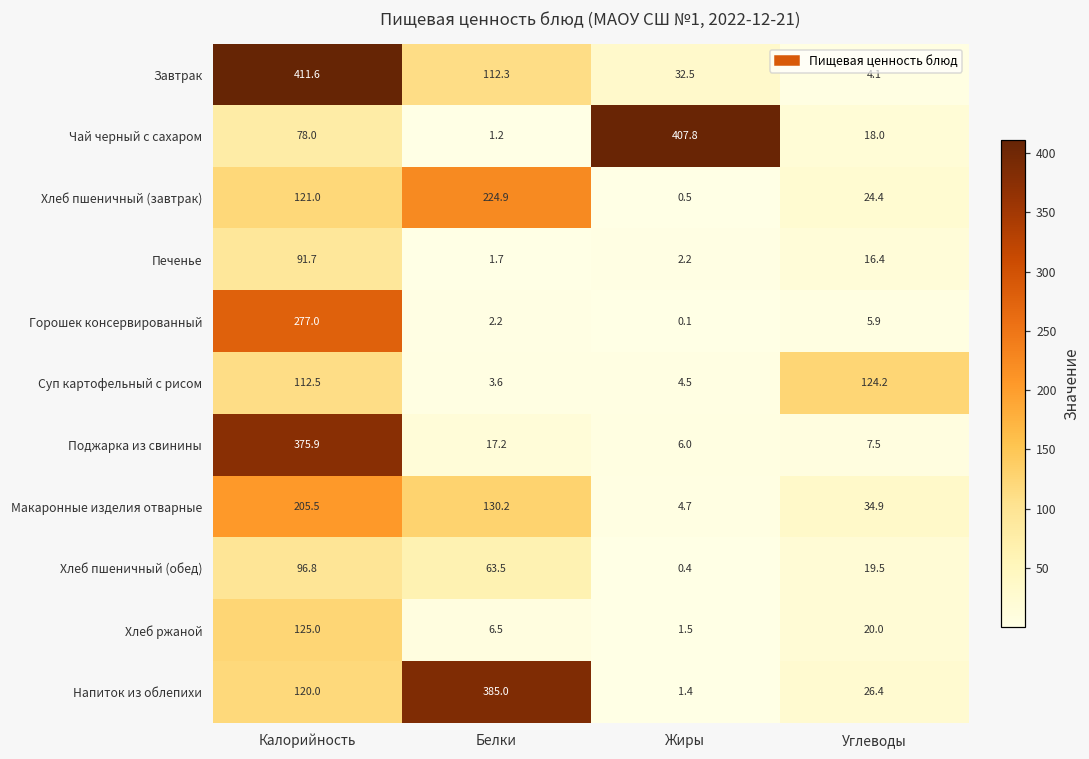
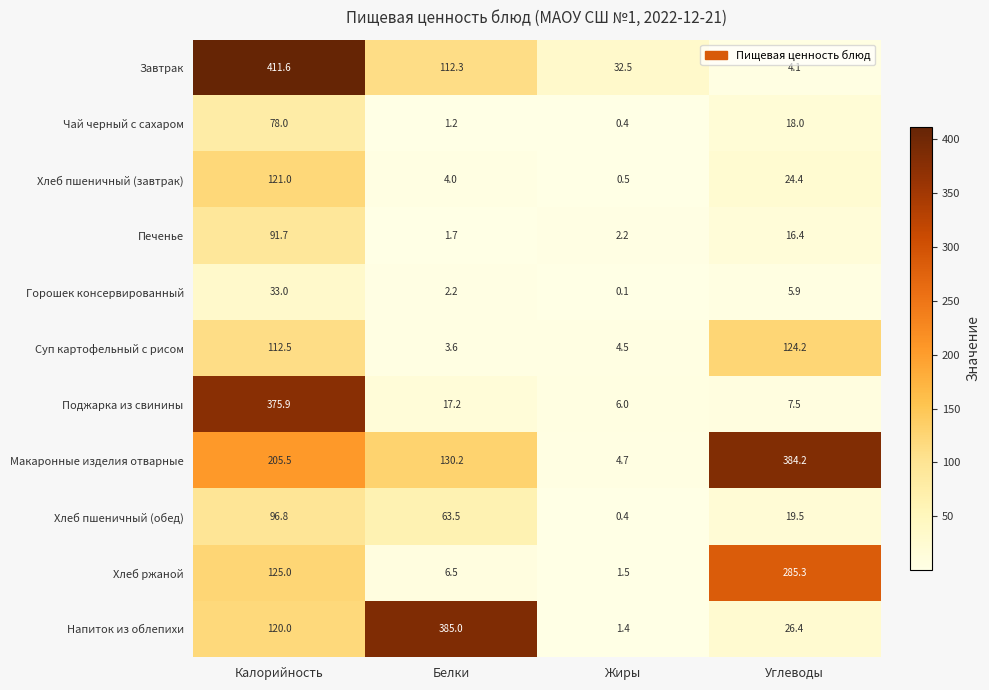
Чай черный с сахаром, Жиры: 407.8 -> 0.4
Хлеб пшеничный (завтрак), Белки: 224.9 -> 4.0
Горошек консервированный, Калорийность: 277.0 -> 33.0
Макаронные изделия отварные, Углеводы: 34.9 -> 384.2
Хлеб ржаной, Углеводы: 20.0 -> 285.3
